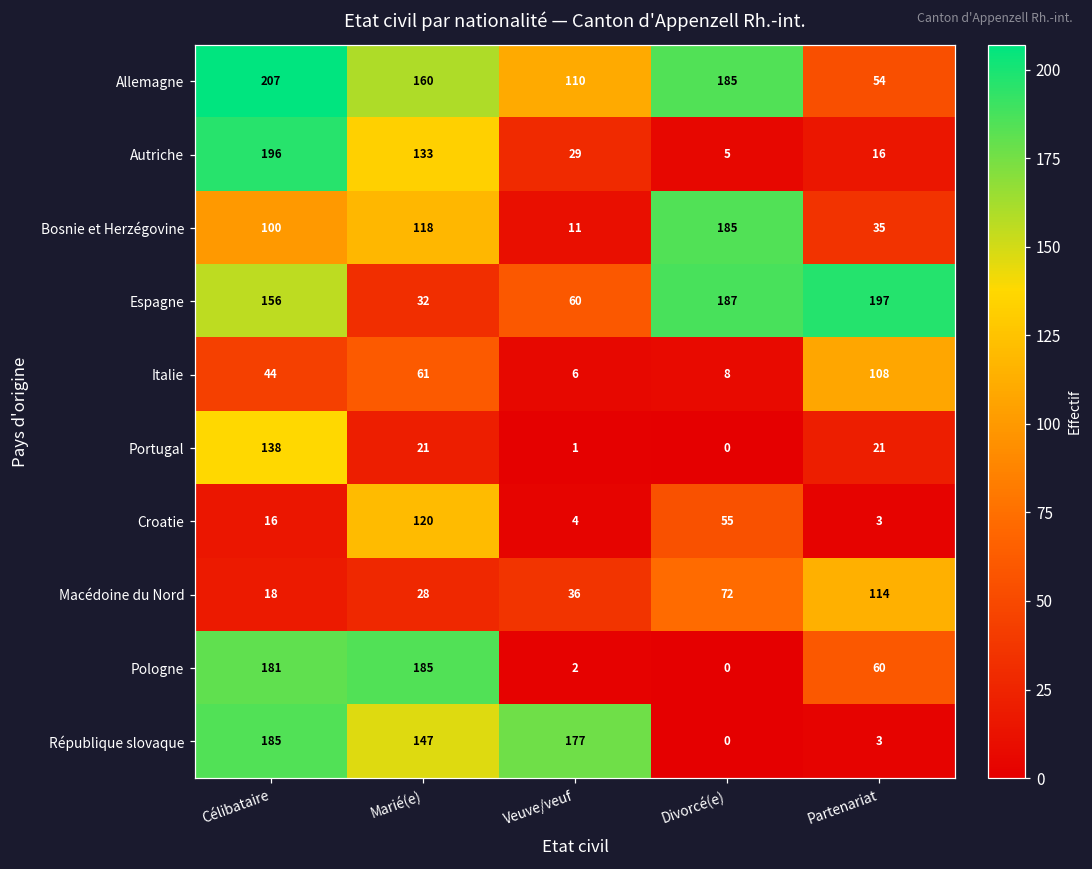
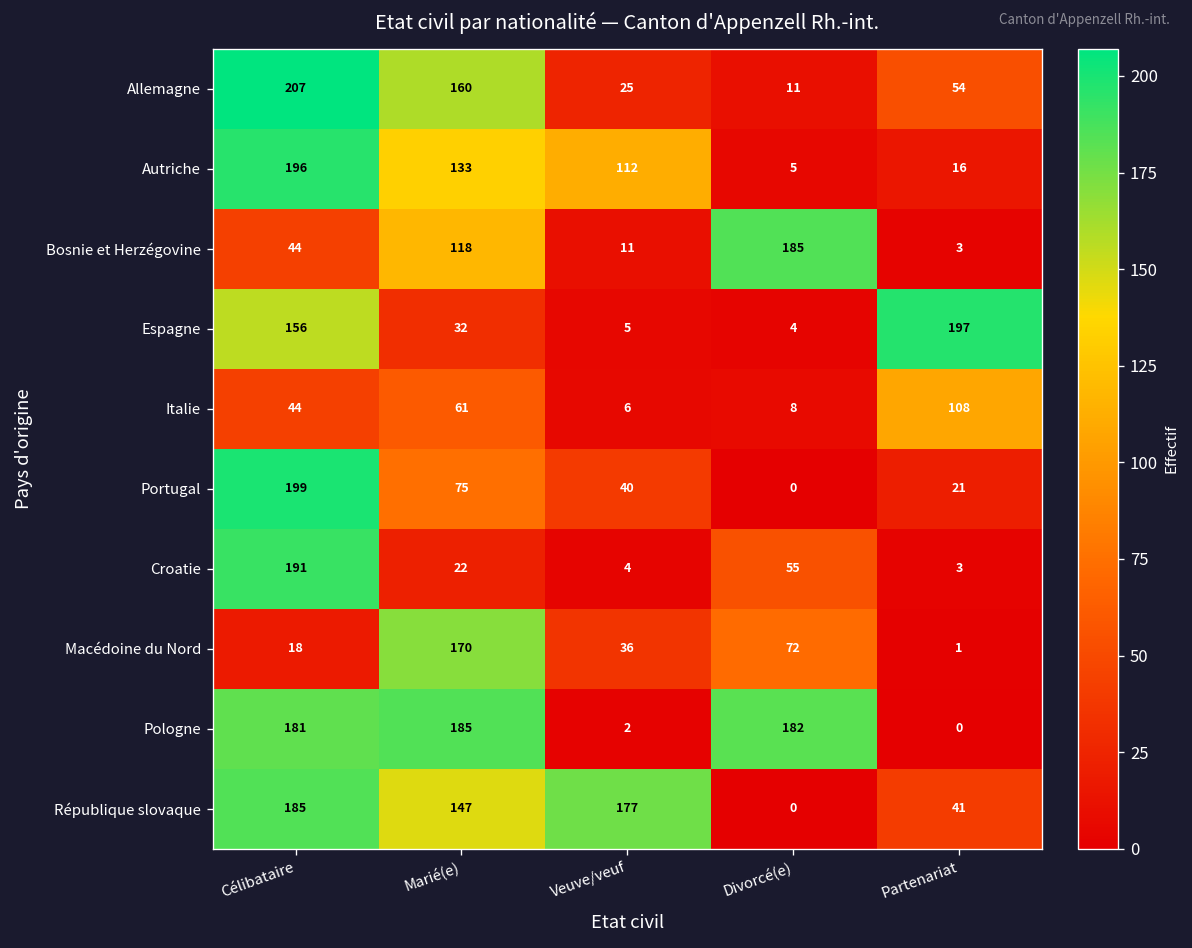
Allemagne, Veuve/veuf: 110 -> 25
Allemagne, Divorcé(e): 185 -> 11
Autriche, Veuve/veuf: 29 -> 112
Bosnie et Herzégovine, Célibataire: 100 -> 44
Bosnie et Herzégovine, Partenariat: 35 -> 3
Espagne, Veuve/veuf: 60 -> 5
Espagne, Divorcé(e): 187 -> 4
Portugal, Célibataire: 138 -> 199
Portugal, Marié(e): 21 -> 75
Portugal, Veuve/veuf: 1 -> 40
Croatie, Célibataire: 16 -> 191
Croatie, Marié(e): 120 -> 22
Macédoine du Nord, Marié(e): 28 -> 170
Macédoine du Nord, Partenariat: 114 -> 1
Pologne, Divorcé(e): 0 -> 182
Pologne, Partenariat: 60 -> 0
République slovaque, Partenariat: 3 -> 41
